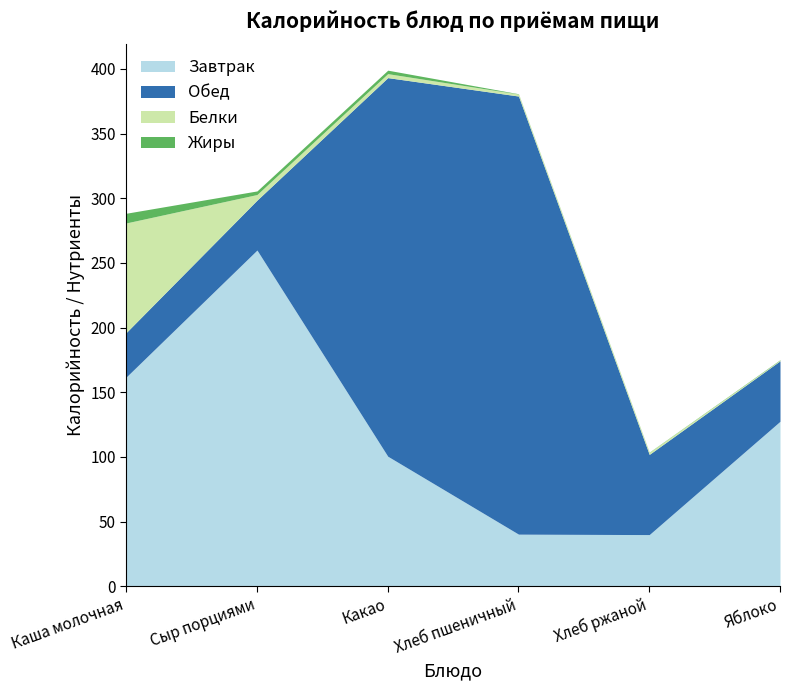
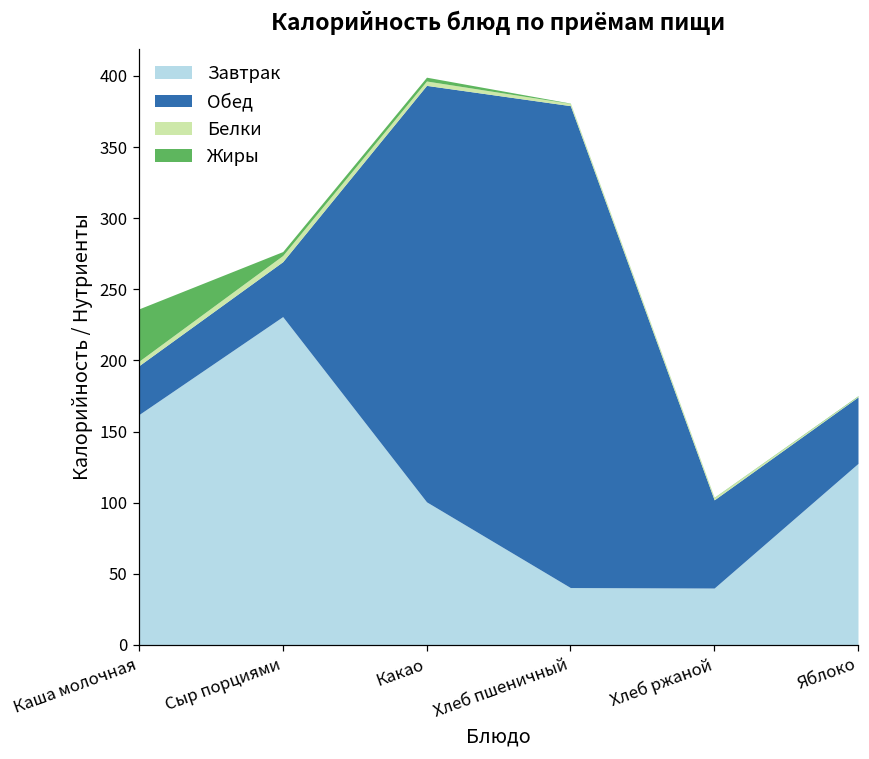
Белки, Каша молочная: 85 -> 3
Жиры, Каша молочная: 7 -> 37
Завтрак, Сыр порциями: 260 -> 231
